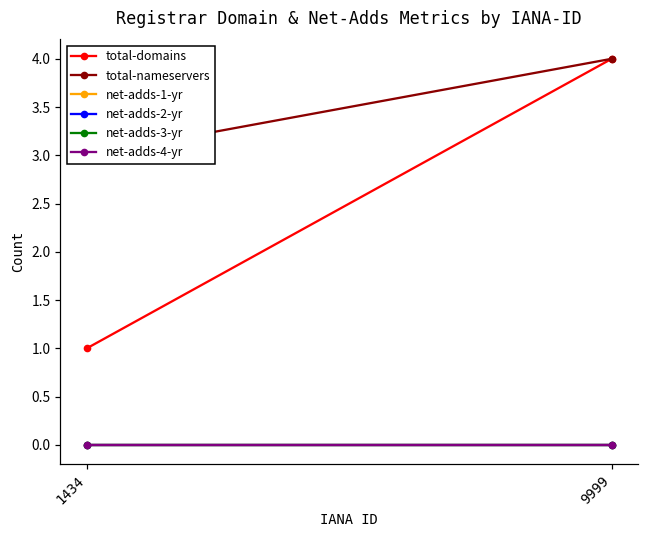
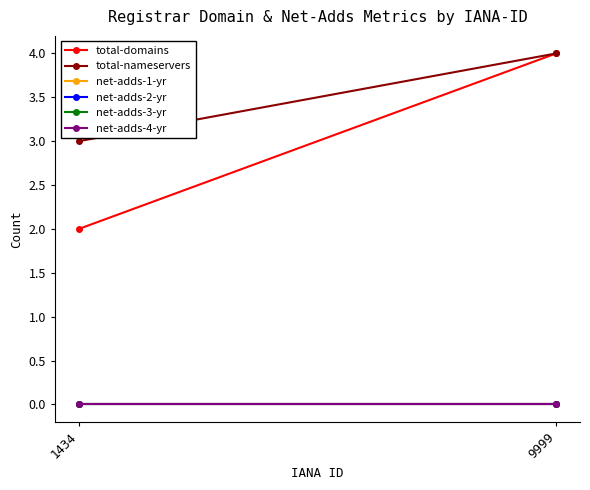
total-domains, 1434: 1 -> 2
